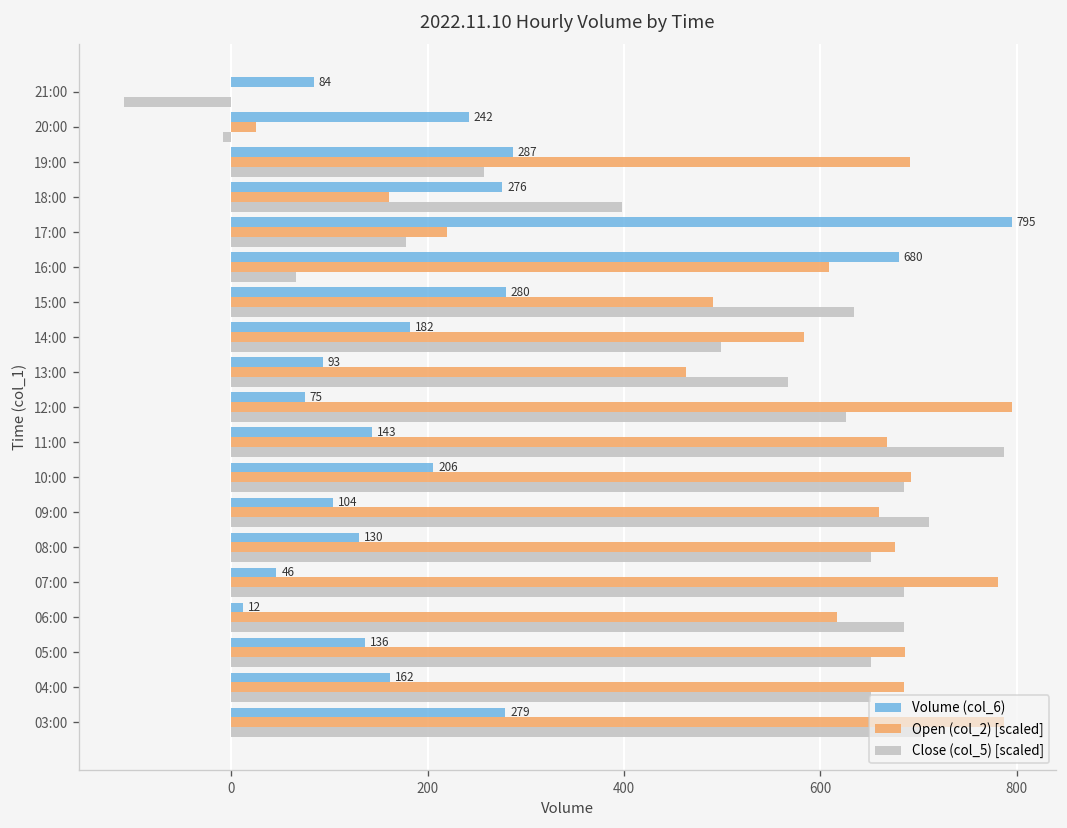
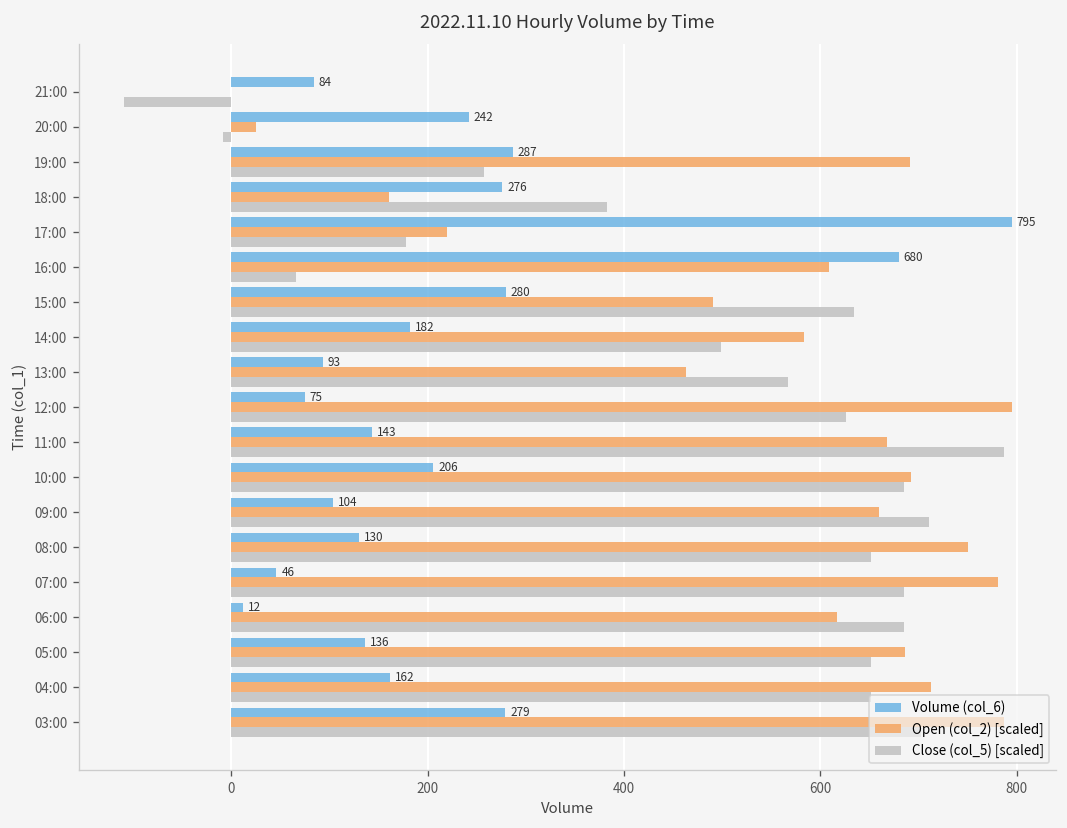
Close (col_5) [scaled], 18:00: 400 -> 380
Open (col_2) [scaled], 08:00: 680 -> 750
Open (col_2) [scaled], 04:00: 690 -> 710
